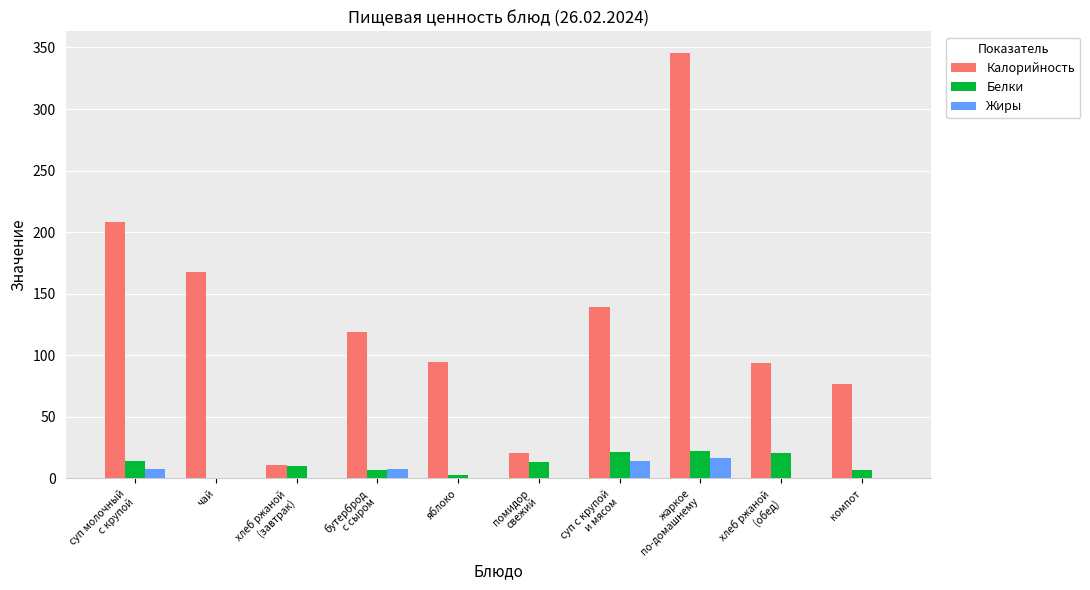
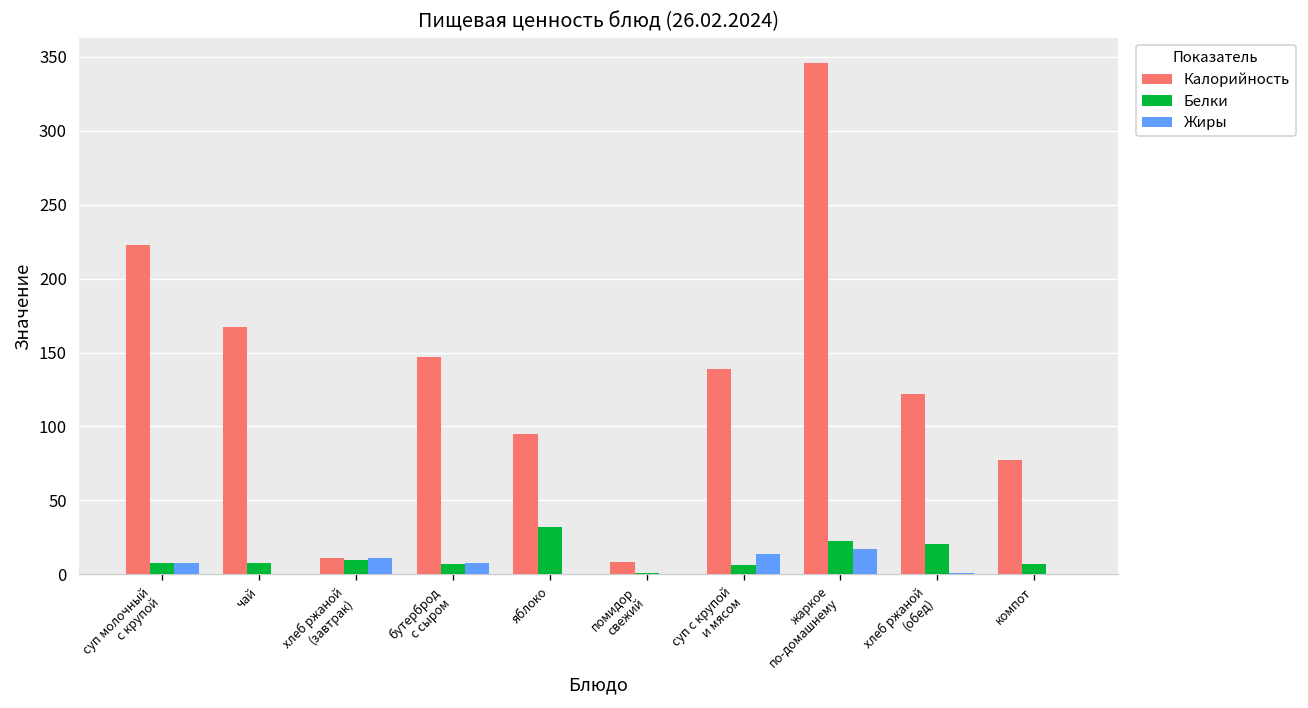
Калорийность, суп молочный с крупой: 208 -> 223
Белки, суп молочный с крупой: 14 -> 8
Белки, чай: 0 -> 8
Жиры, хлеб ржаной (завтрак): 0 -> 11
Калорийность, бутерброд с сыром: 119 -> 147
Белки, яблоко: 3 -> 32
Калорийность, помидор свежий: 21 -> 8
Белки, помидор свежий: 13 -> 1
Белки, суп с крупой и мясом: 22 -> 7
Калорийность, хлеб ржаной (обед): 94 -> 122
